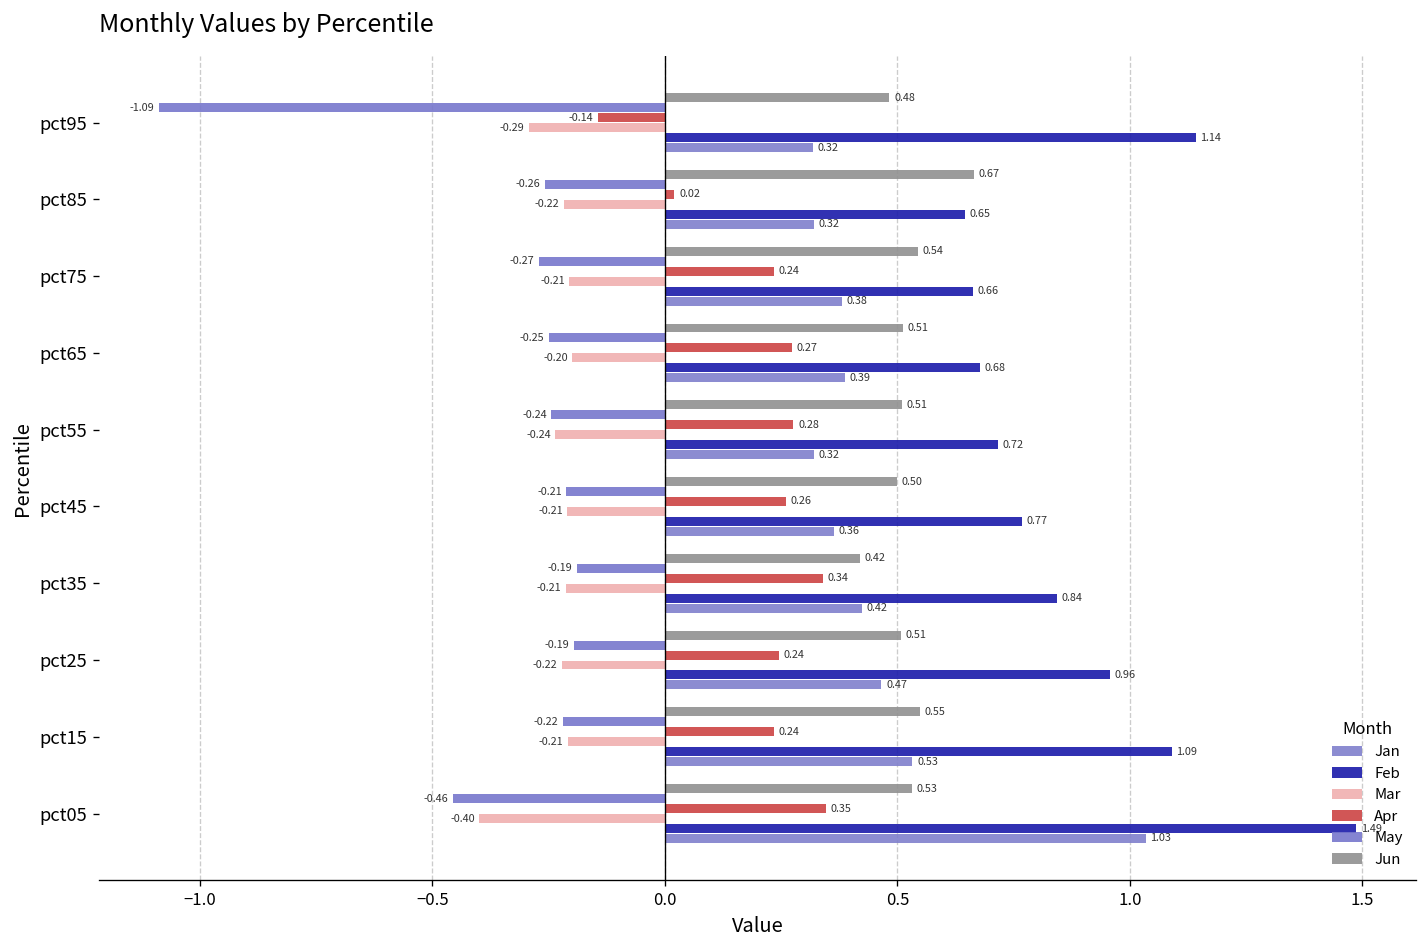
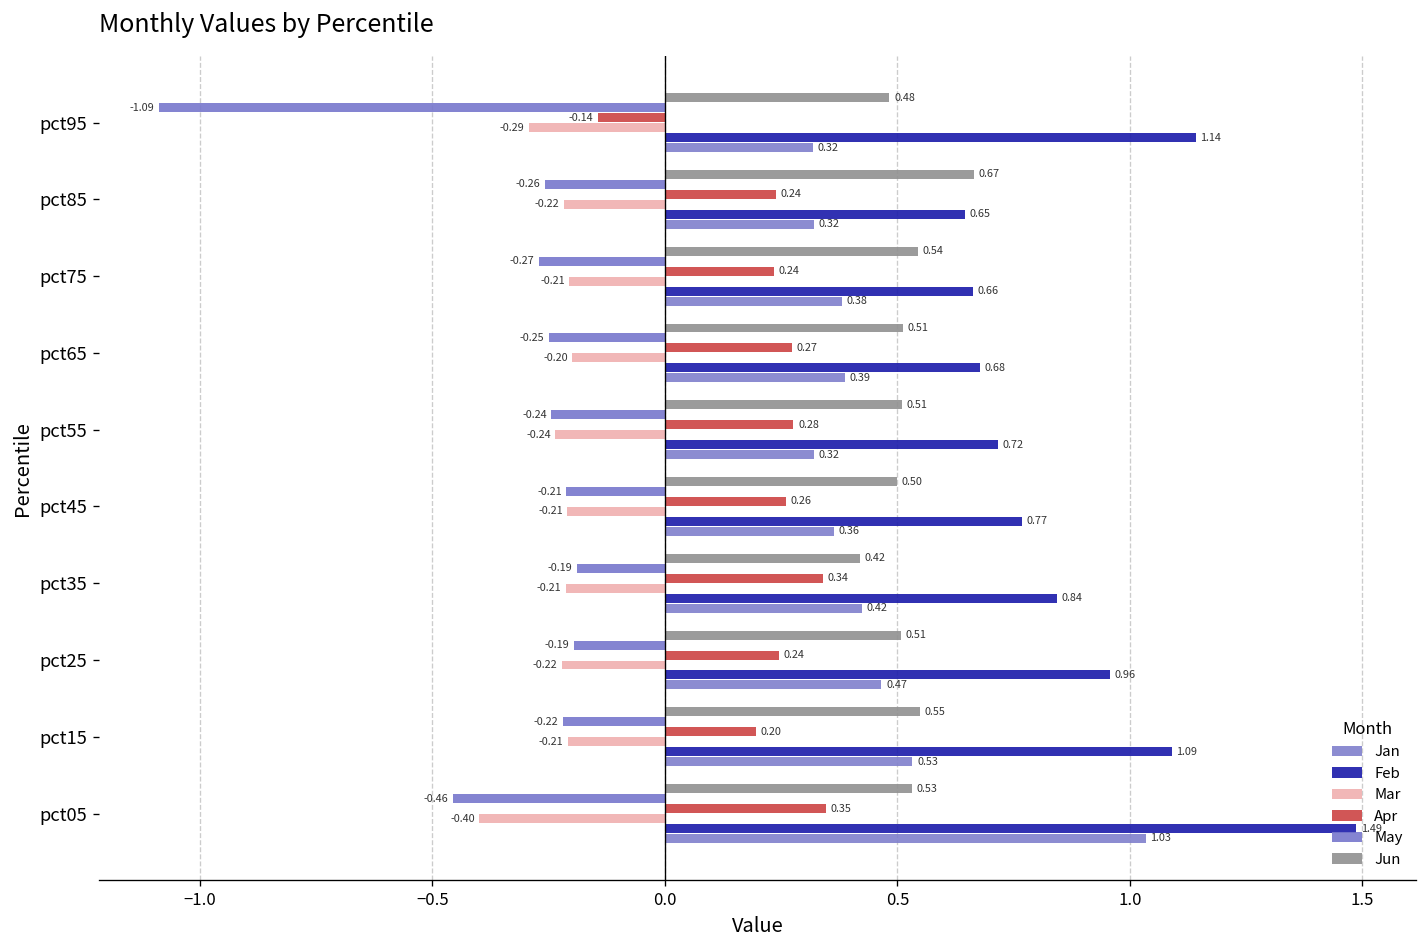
Apr, pct85: 0.02 -> 0.24
Apr, pct15: 0.24 -> 0.20
